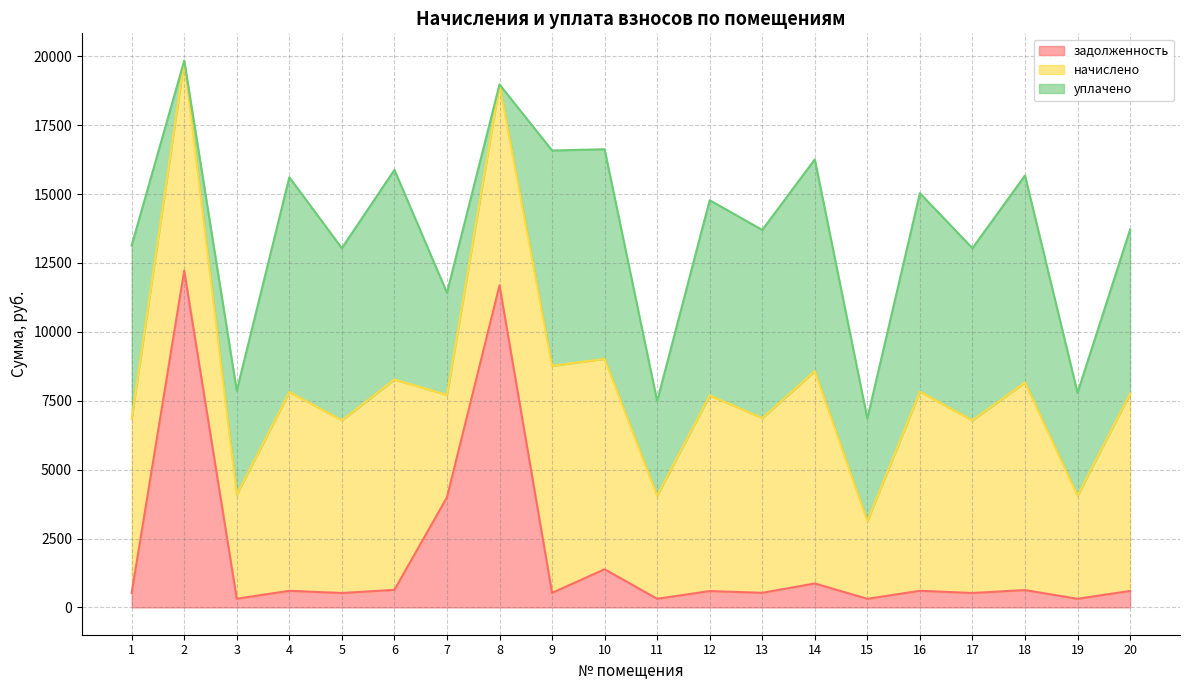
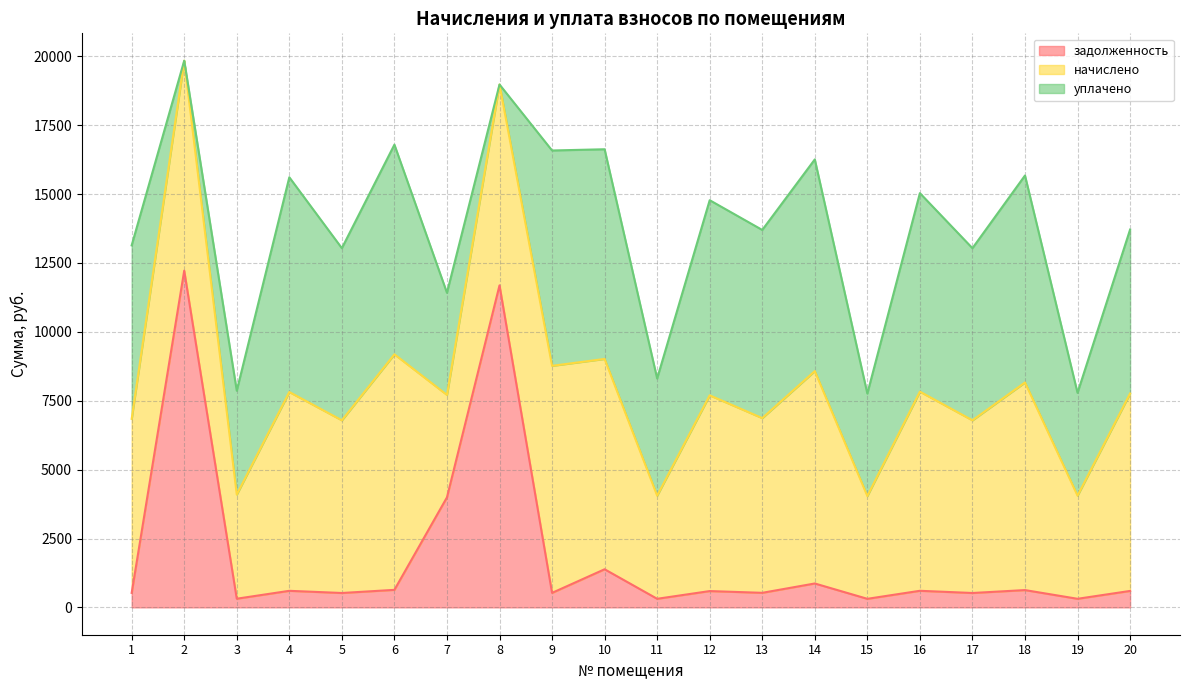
начислено, 6: 7600 -> 8500
уплачено, 11: 3400 -> 4300
начислено, 15: 2800 -> 3700
